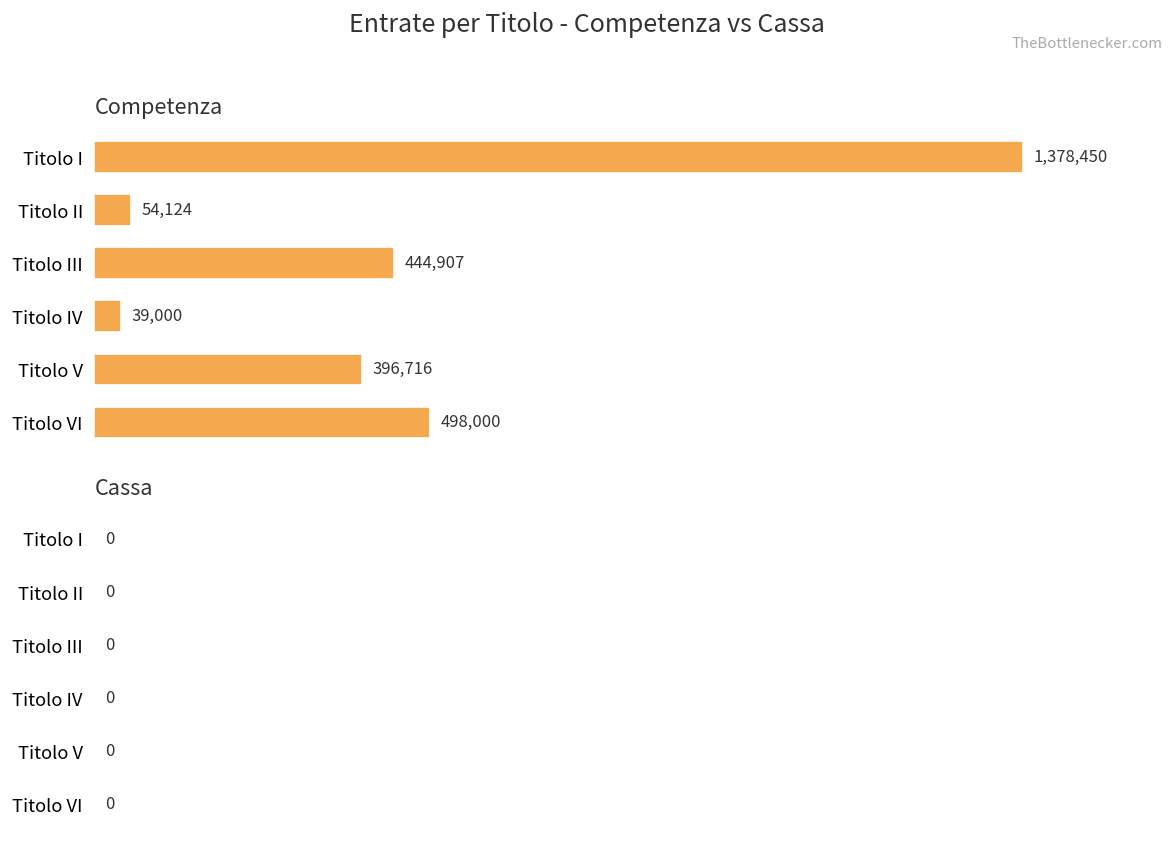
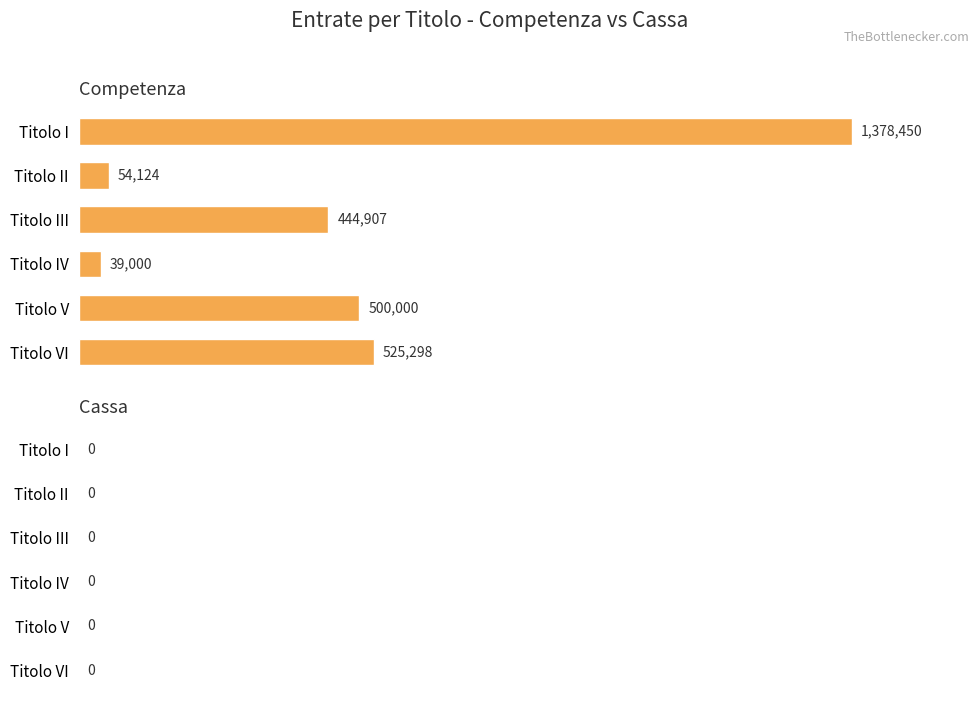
Competenza, Titolo V: 396,716 -> 500,000
Competenza, Titolo VI: 498,000 -> 525,298
